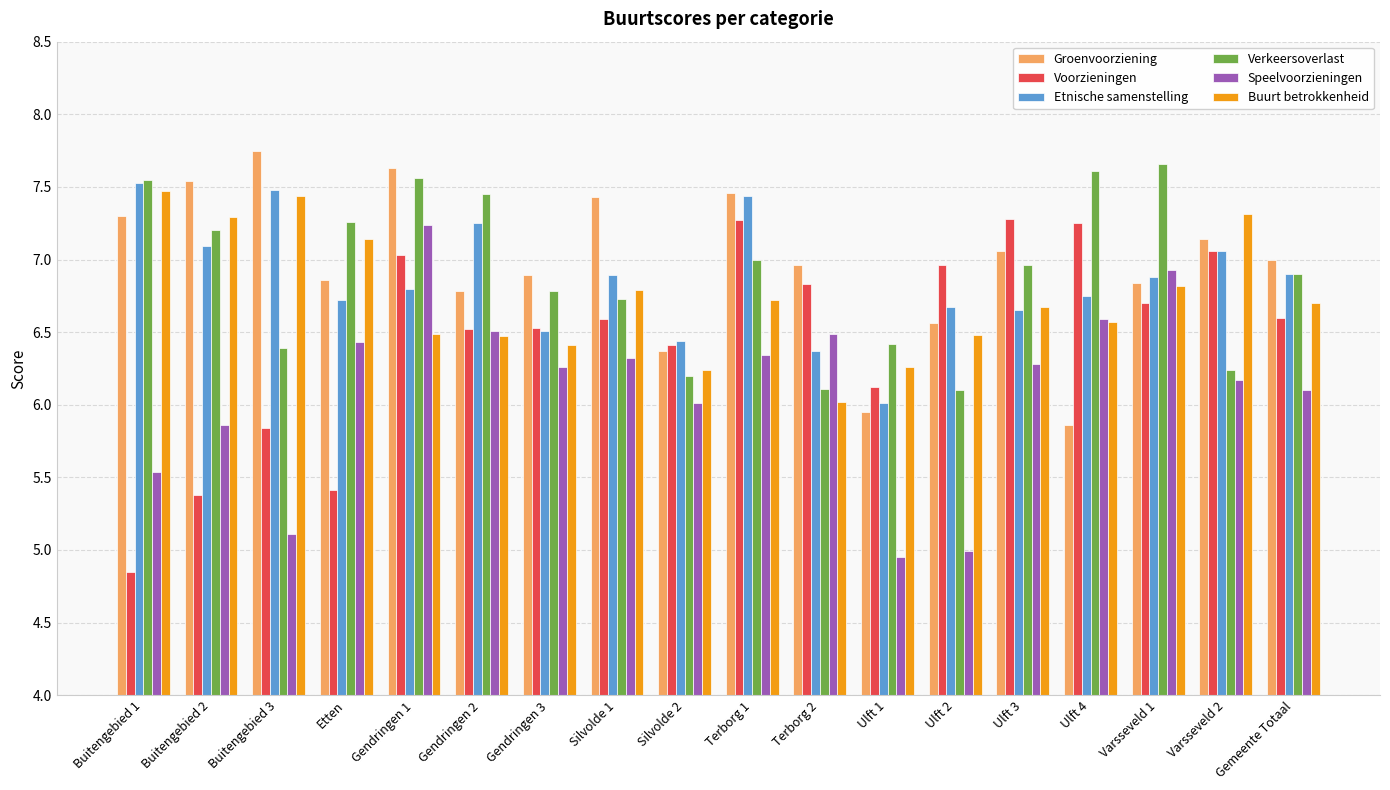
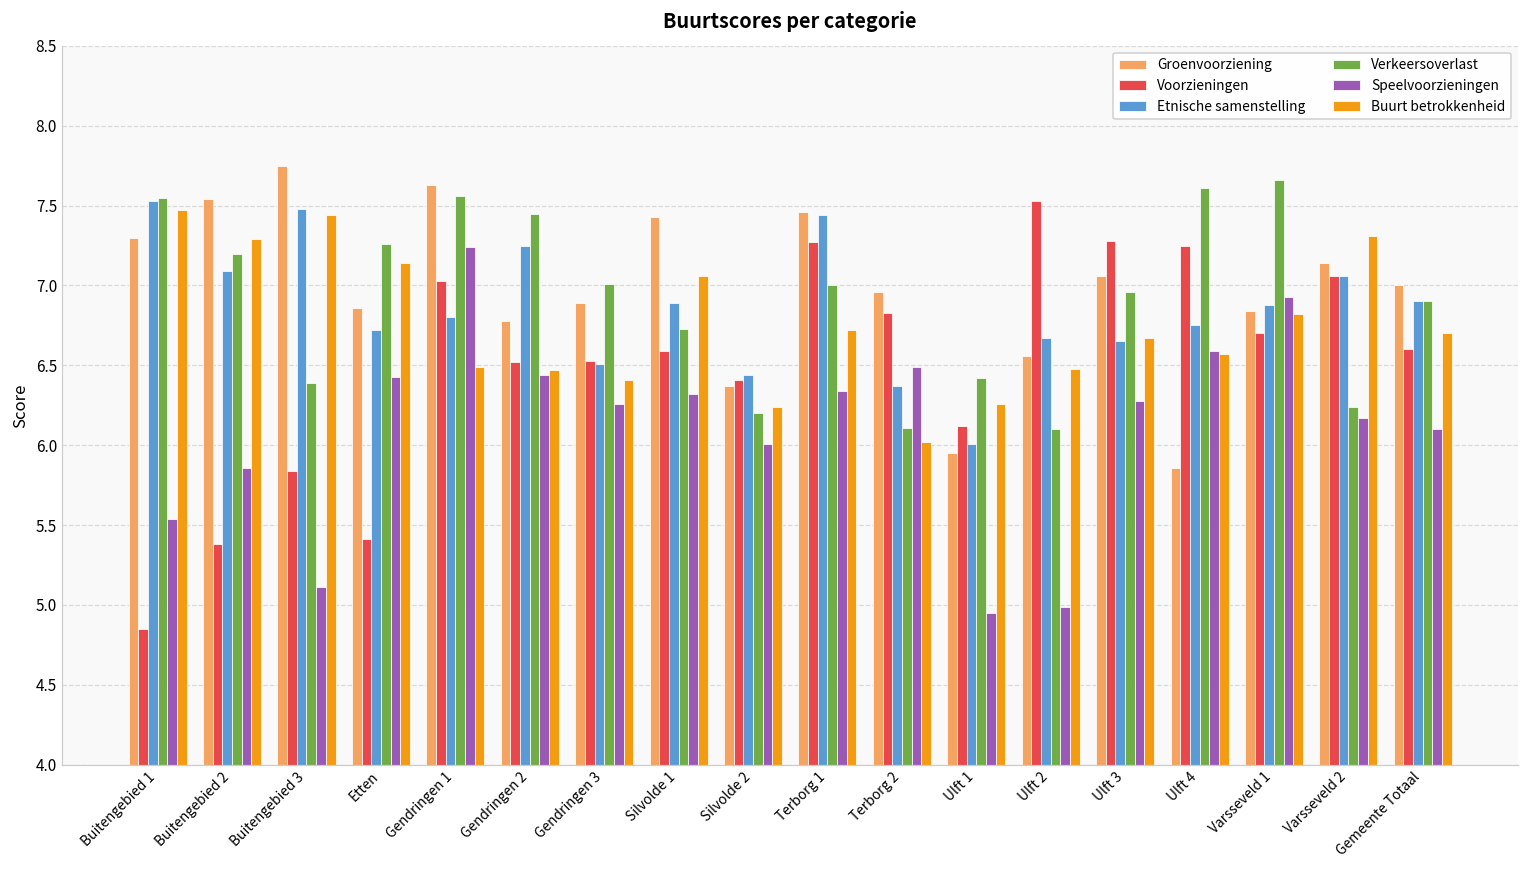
Speelvoorzieningen, Gendringen 2: 6.51 -> 6.44
Verkeersoverlast, Gendringen 3: 6.78 -> 7.01
Buurt betrokkenheid, Silvolde 1: 6.79 -> 7.06
Voorzieningen, Ulft 2: 6.96 -> 7.53
